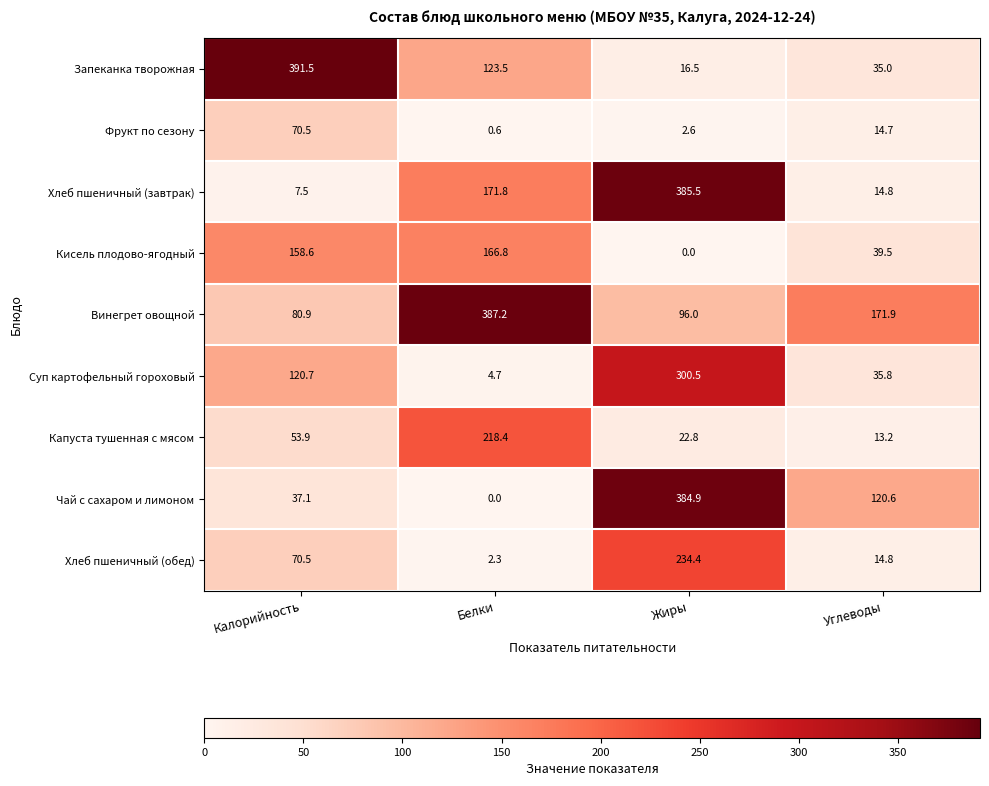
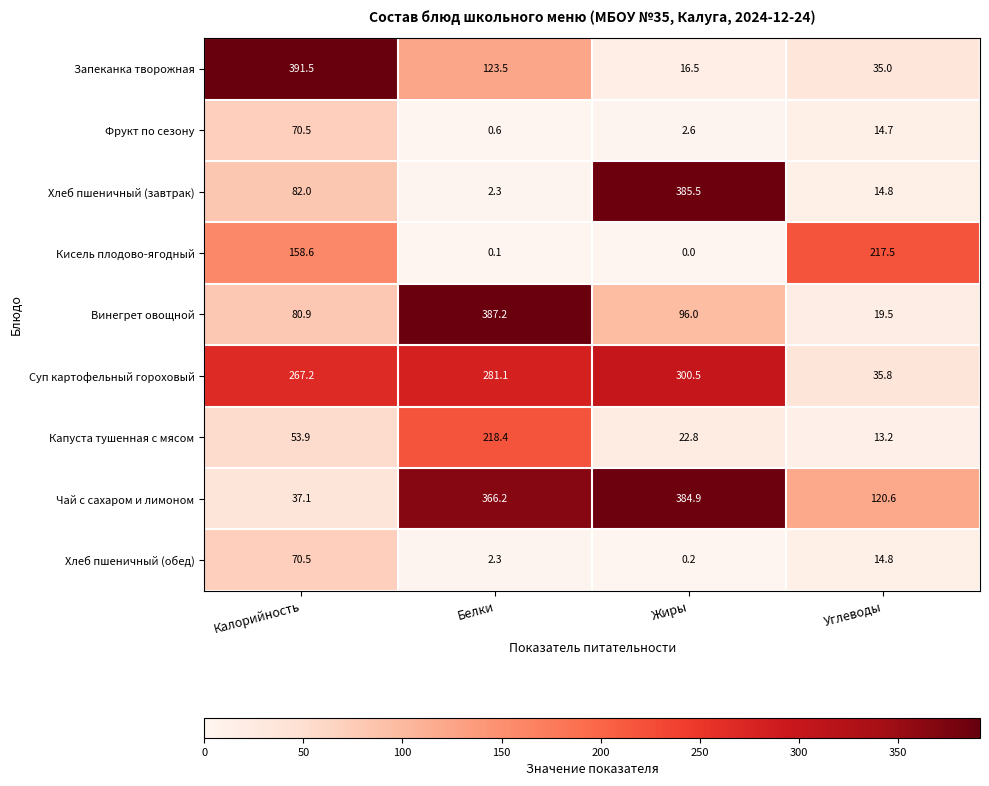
Хлеб пшеничный (завтрак), Калорийность: 7.5 -> 82.0
Хлеб пшеничный (завтрак), Белки: 171.8 -> 2.3
Кисель плодово-ягодный, Белки: 166.8 -> 0.1
Кисель плодово-ягодный, Углеводы: 39.5 -> 217.5
Винегрет овощной, Углеводы: 171.9 -> 19.5
Суп картофельный гороховый, Калорийность: 120.7 -> 267.2
Суп картофельный гороховый, Белки: 4.7 -> 281.1
Чай с сахаром и лимоном, Белки: 0.0 -> 366.2
Хлеб пшеничный (обед), Жиры: 234.4 -> 0.2
